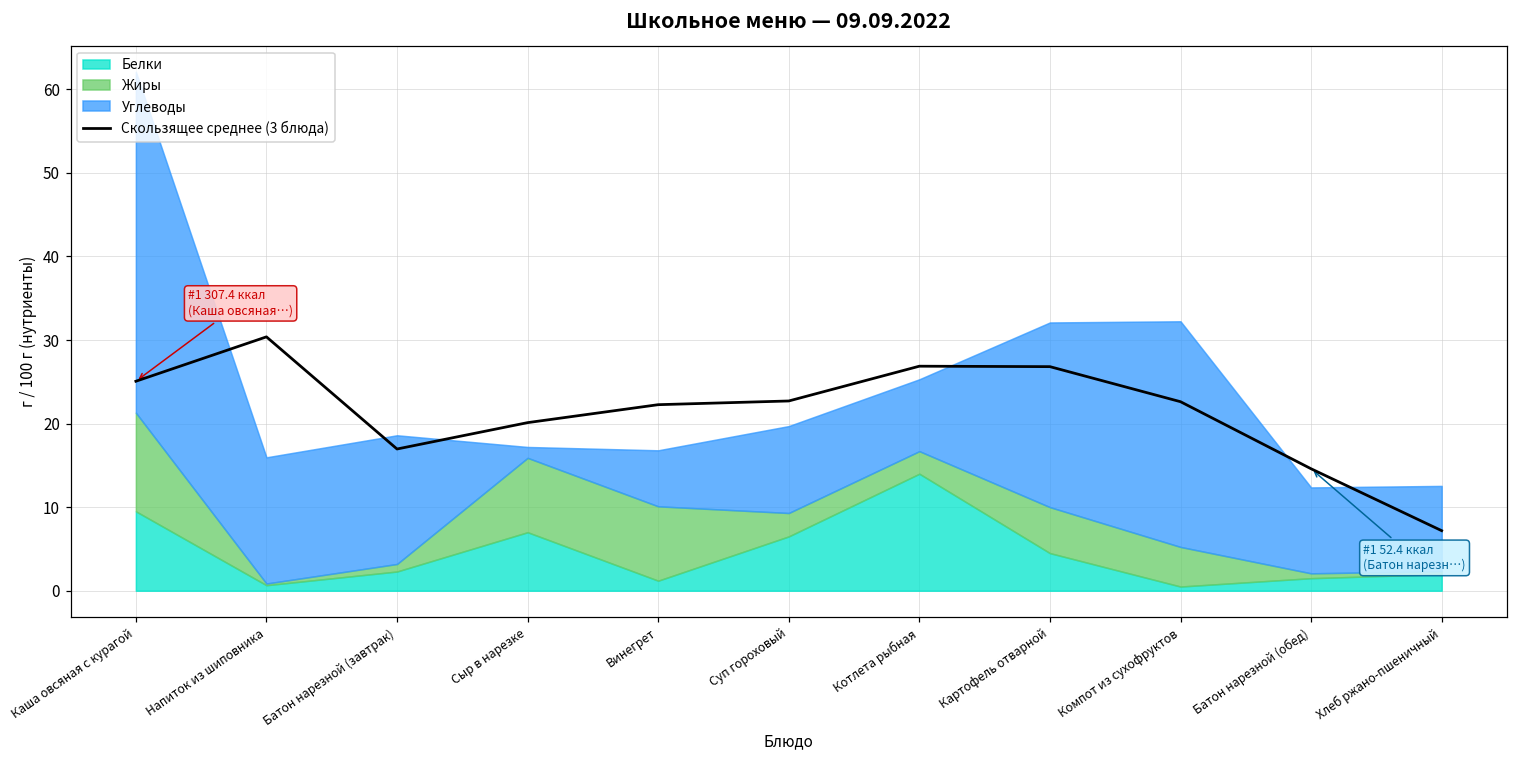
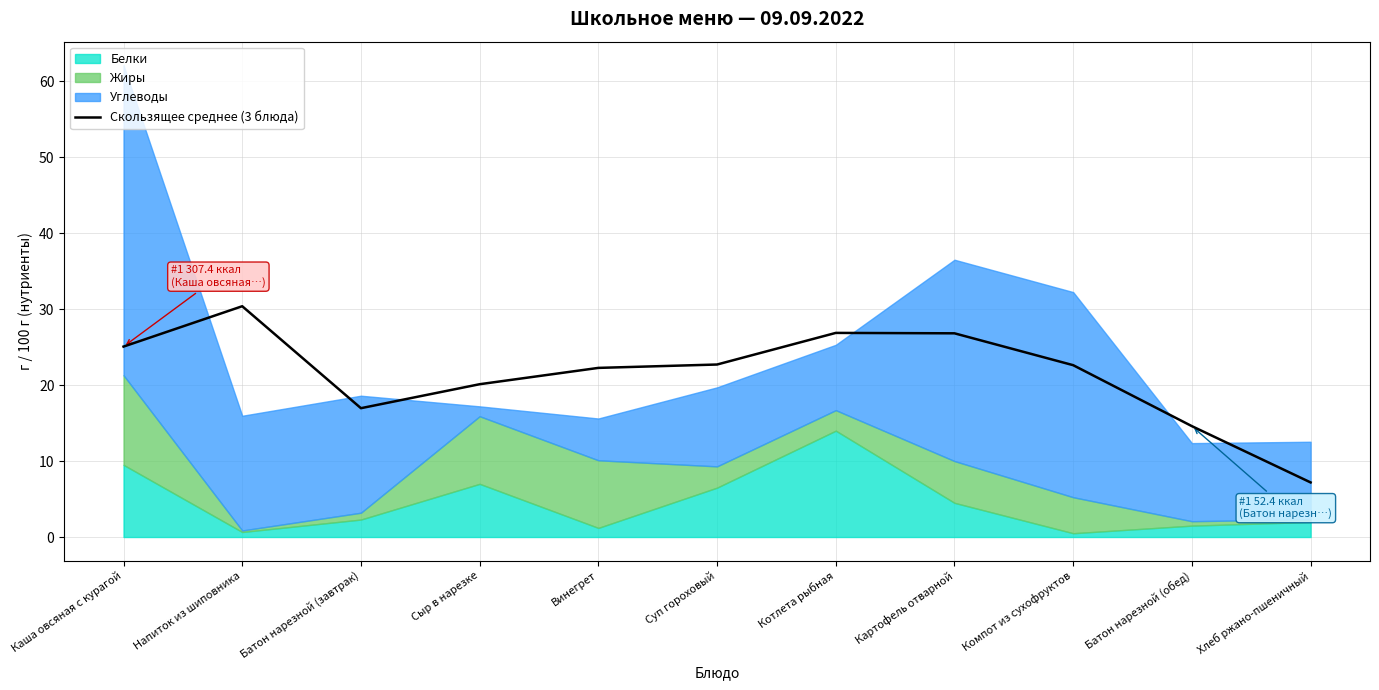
Углеводы, Винегрет: 7 -> 6
Углеводы, Картофель отварной: 22 -> 27
